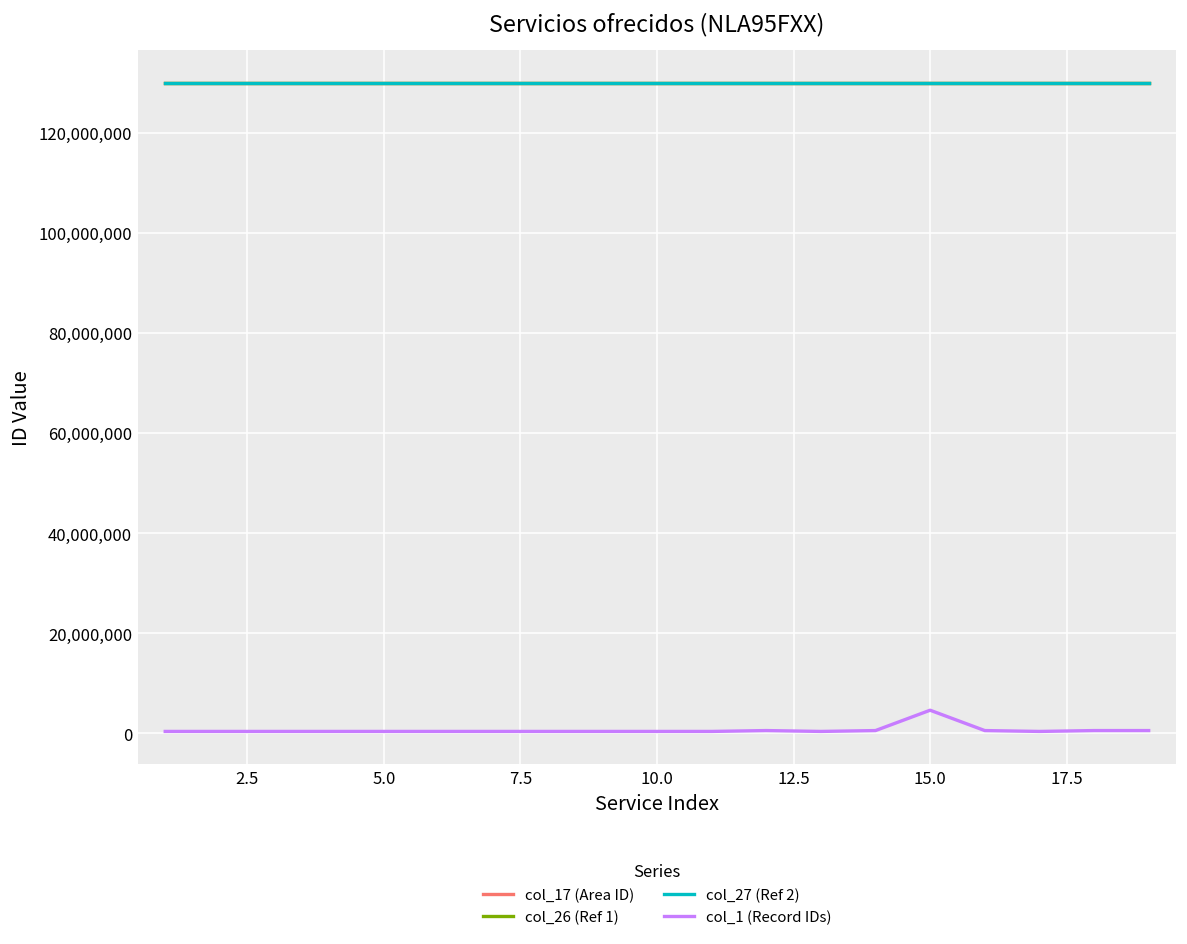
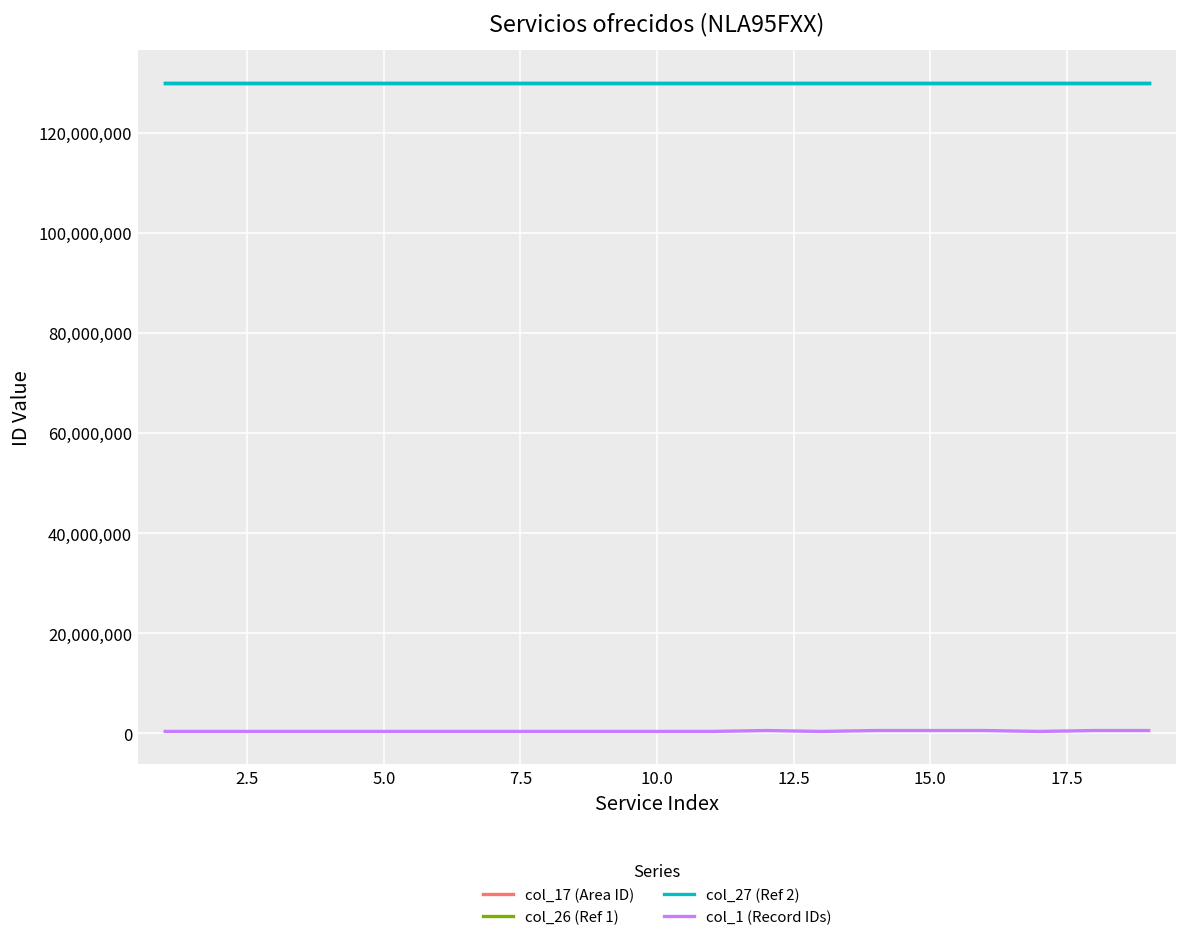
col_1 (Record IDs), 15.0: 5,000,000 -> 1,000,000
